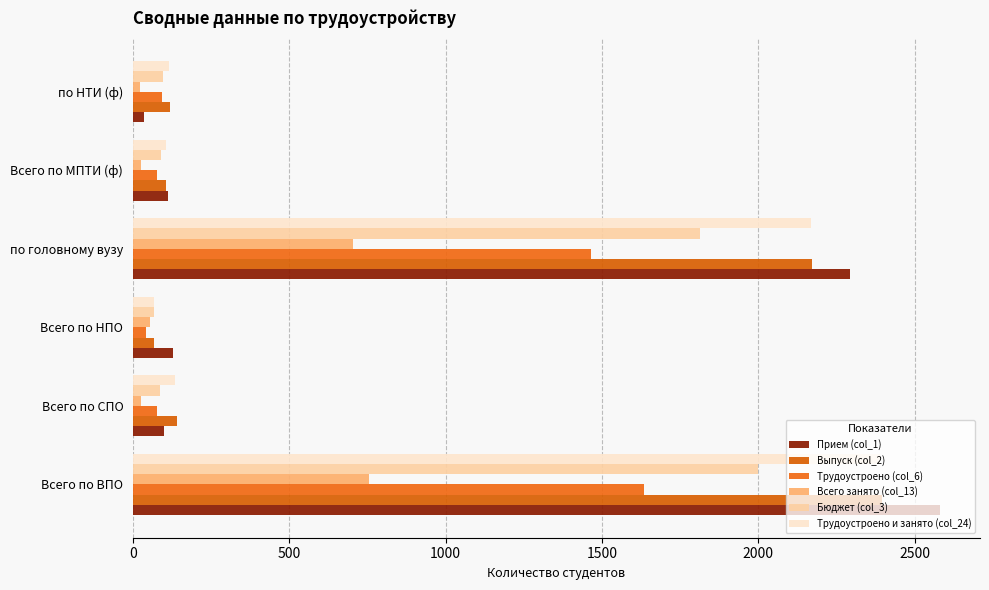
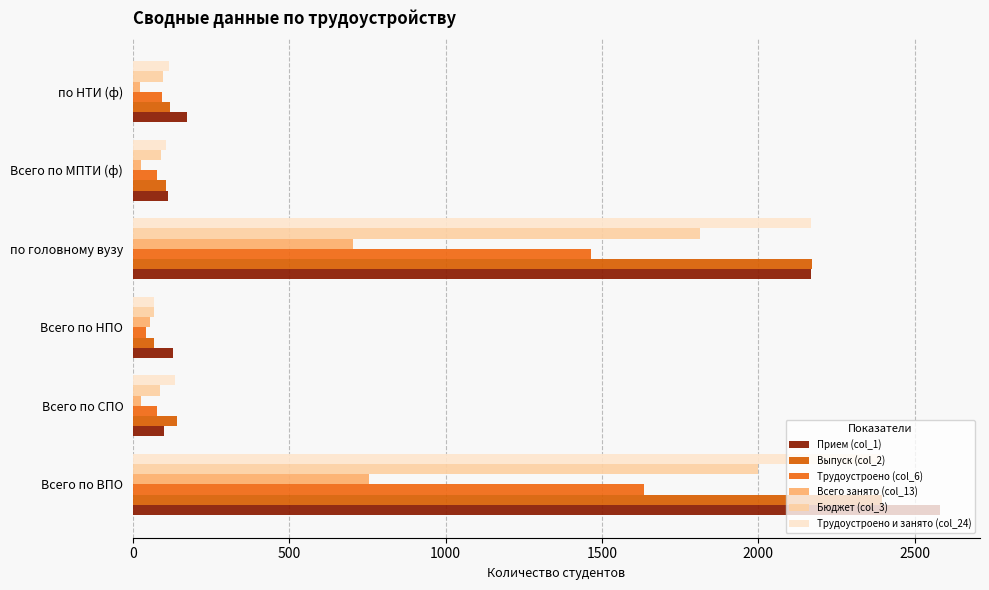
Прием (col_1), по НТИ (ф): 40 -> 170
Прием (col_1), по головному вузу: 2290 -> 2170
